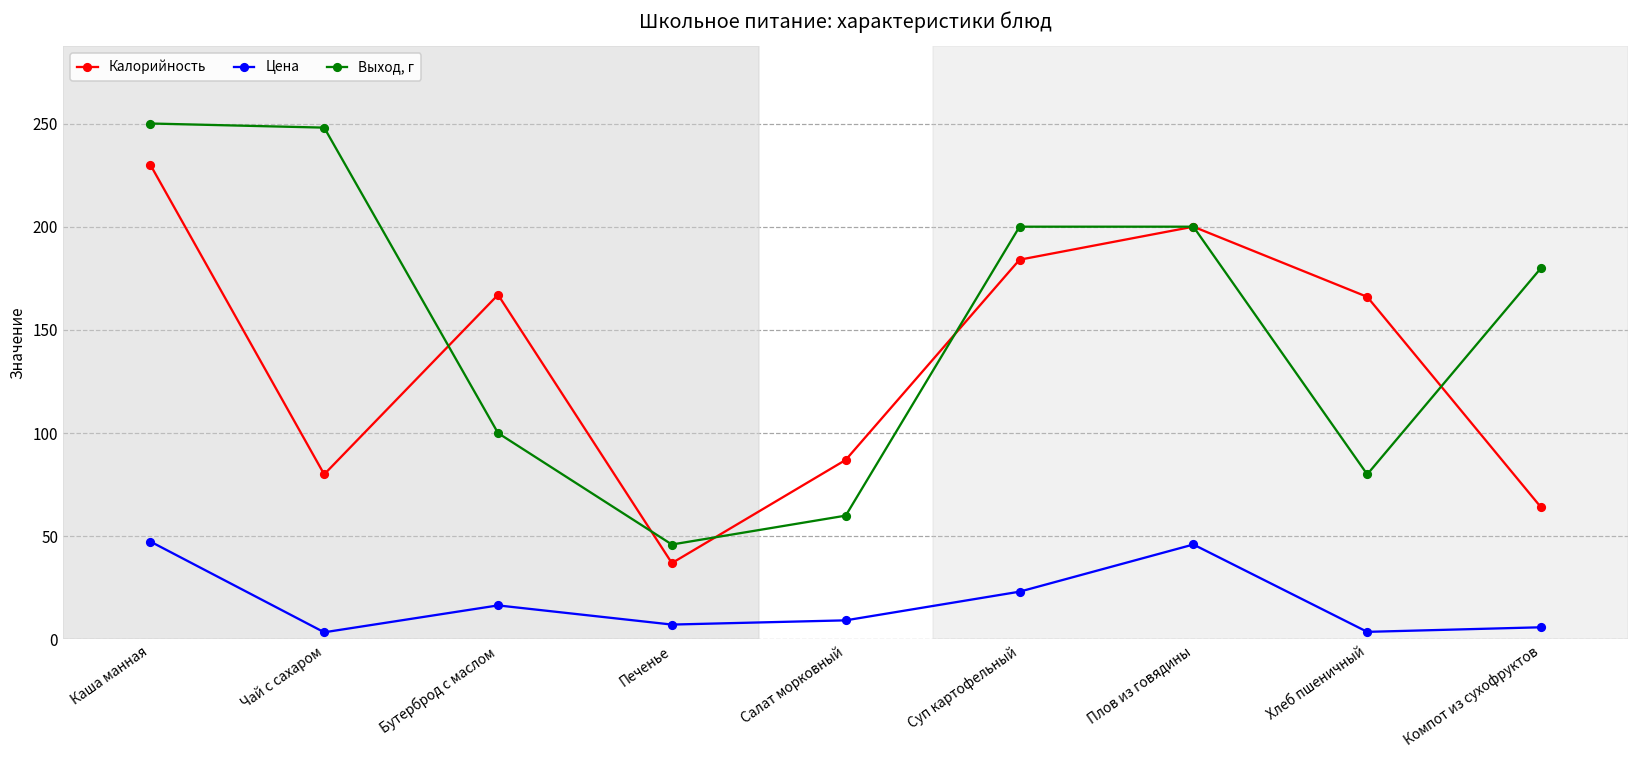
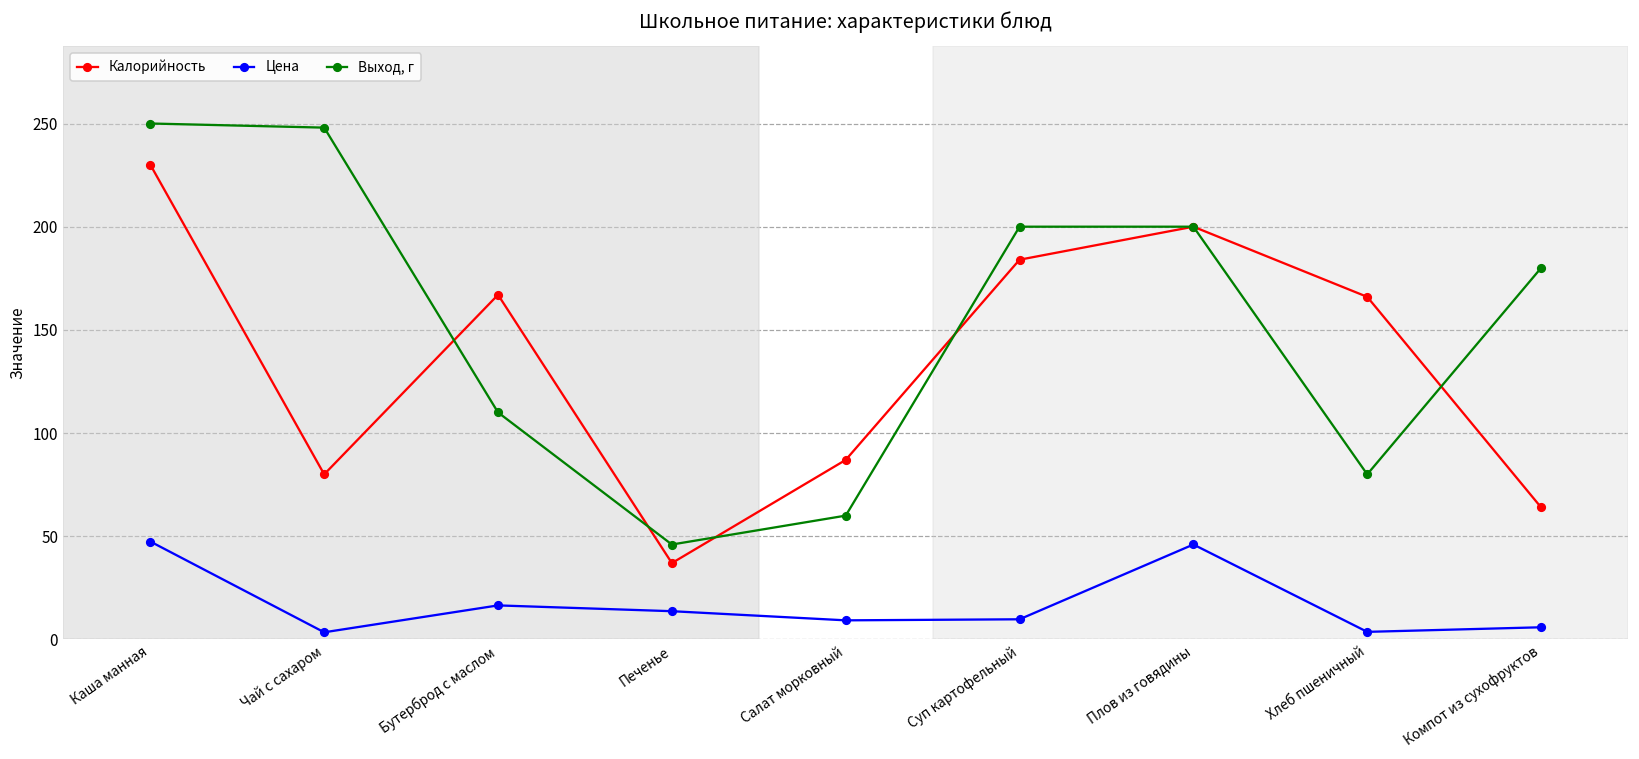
Выход, г, Бутерброд с маслом: 100 -> 110
Цена, Печенье: 7 -> 14
Цена, Суп картофельный: 23 -> 10
